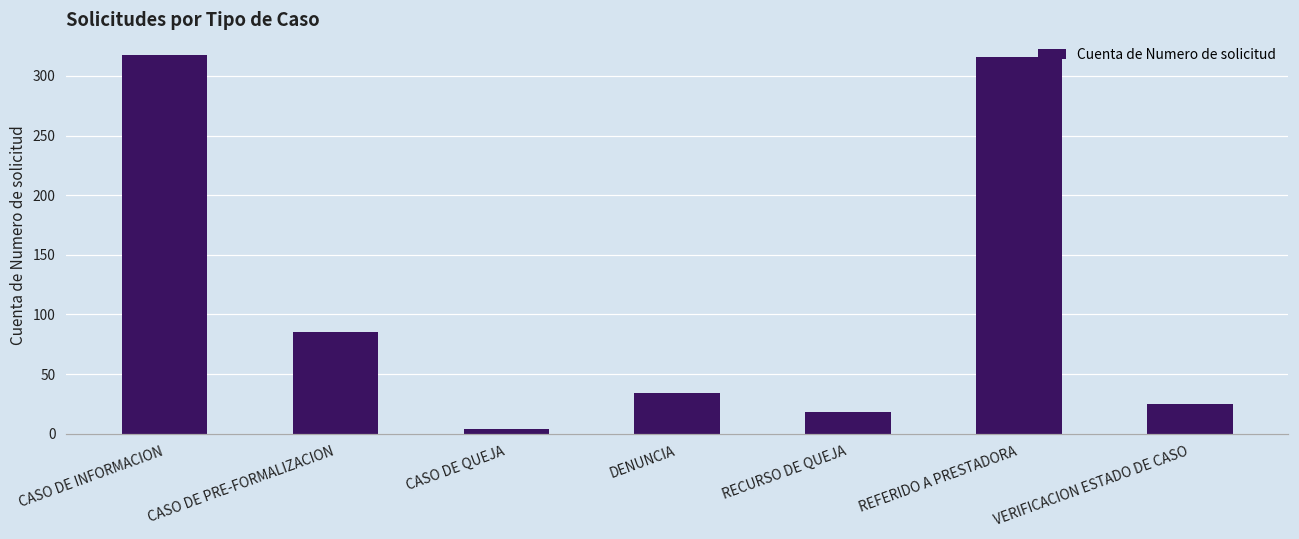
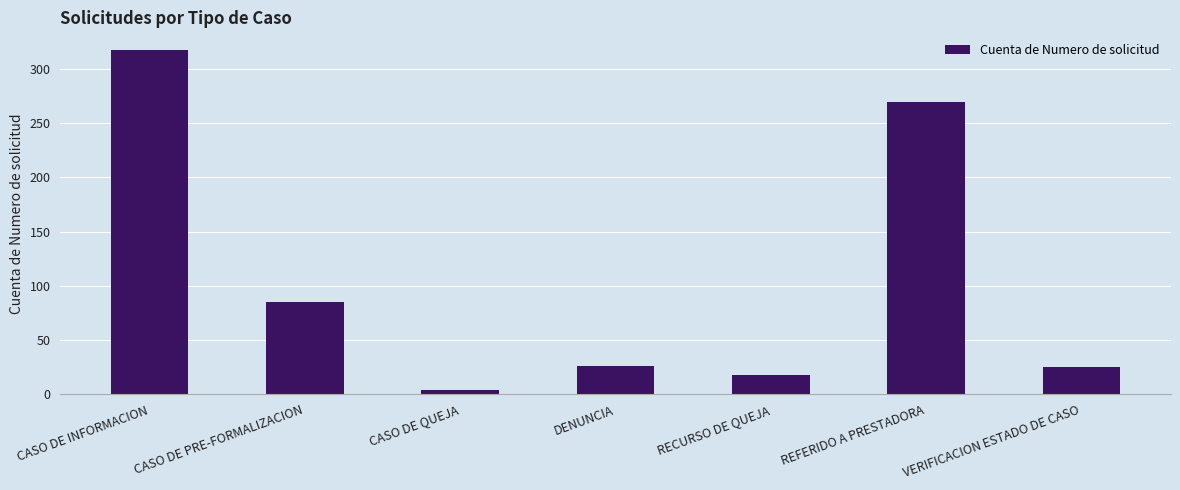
DENUNCIA: 34 -> 26
REFERIDO A PRESTADORA: 316 -> 270
